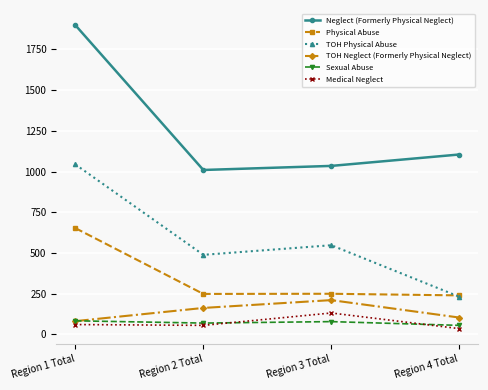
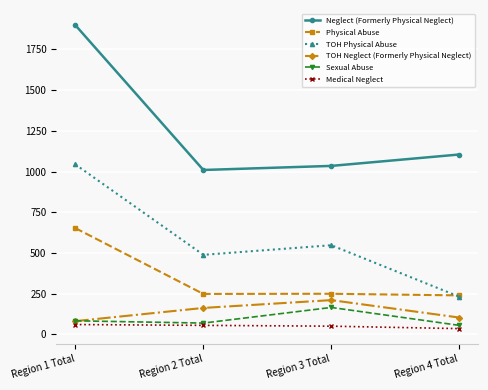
Sexual Abuse, Region 3 Total: 80 -> 170
Medical Neglect, Region 3 Total: 130 -> 50
